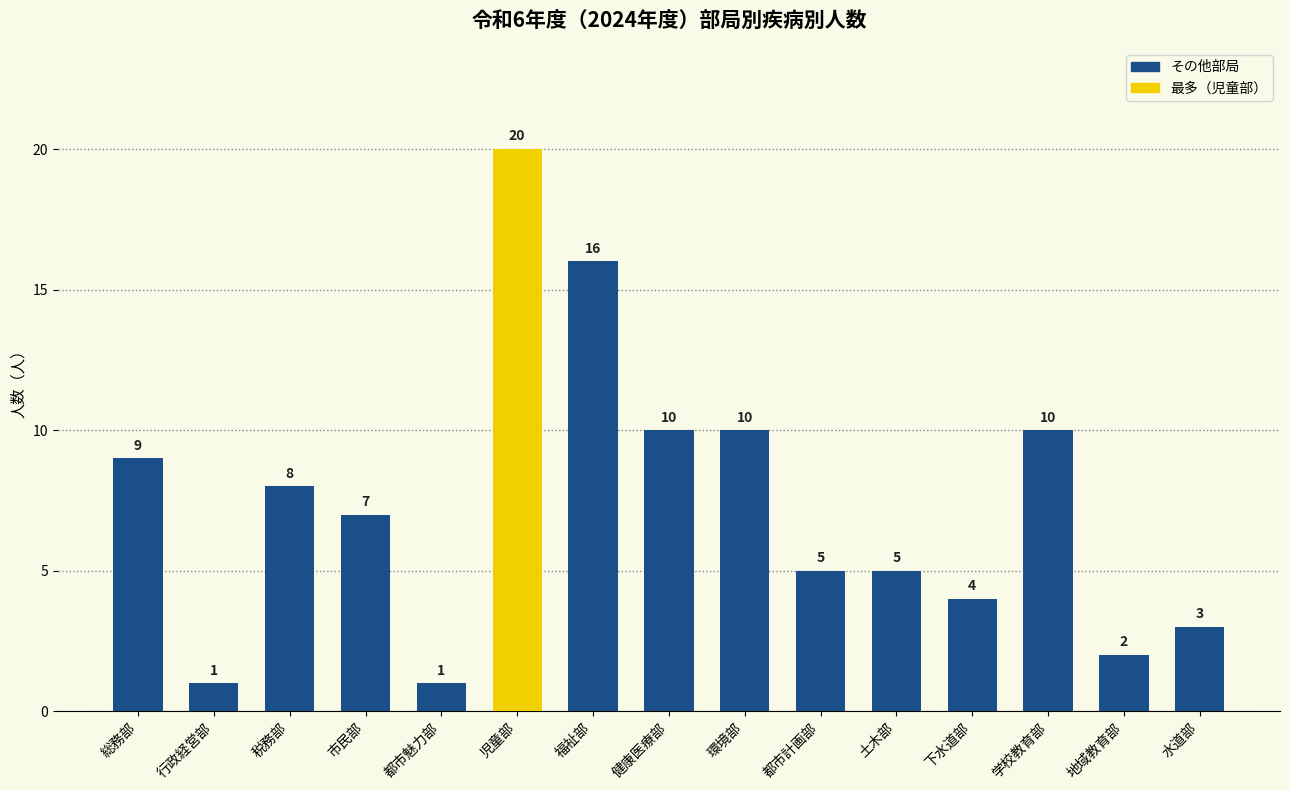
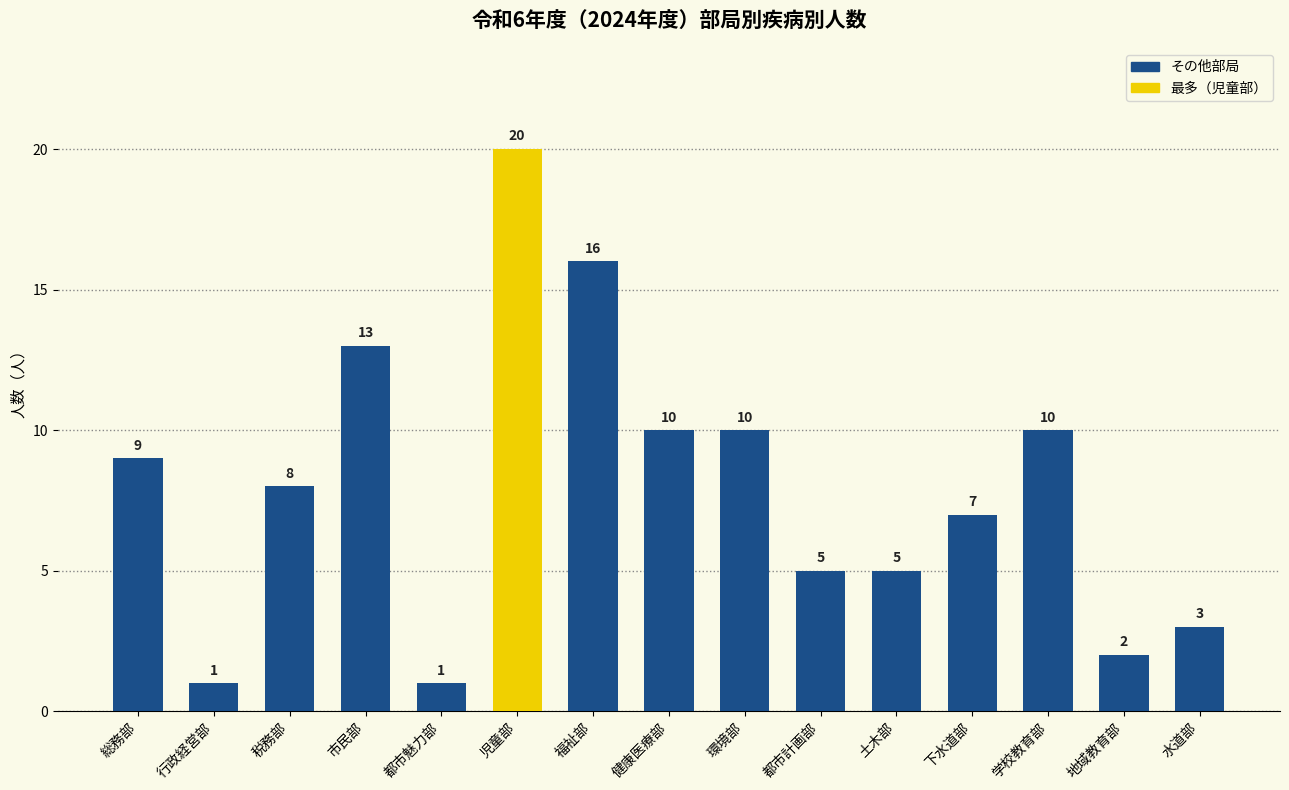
市民部: 7 -> 13
下水道部: 4 -> 7
